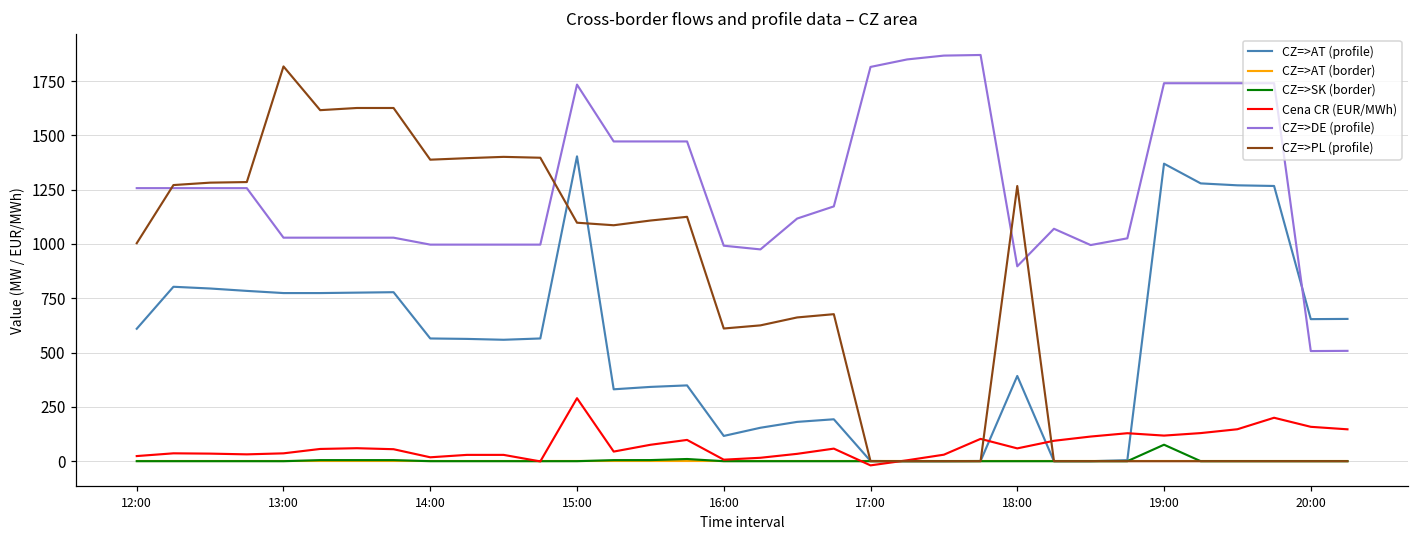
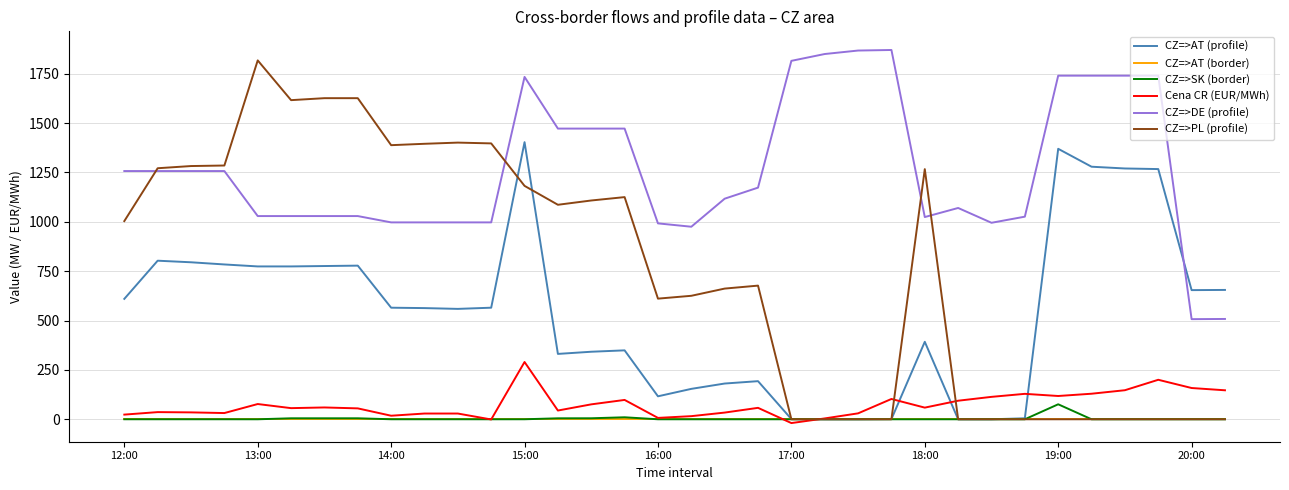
Cena CR (EUR/MWh), 13:00: 40 -> 80
CZ=>PL (profile), 15:00: 1100 -> 1180
CZ=>DE (profile), 18:00: 900 -> 1020
